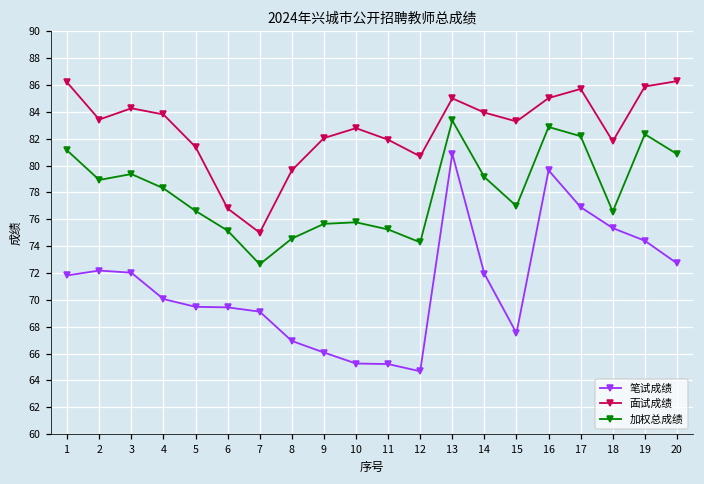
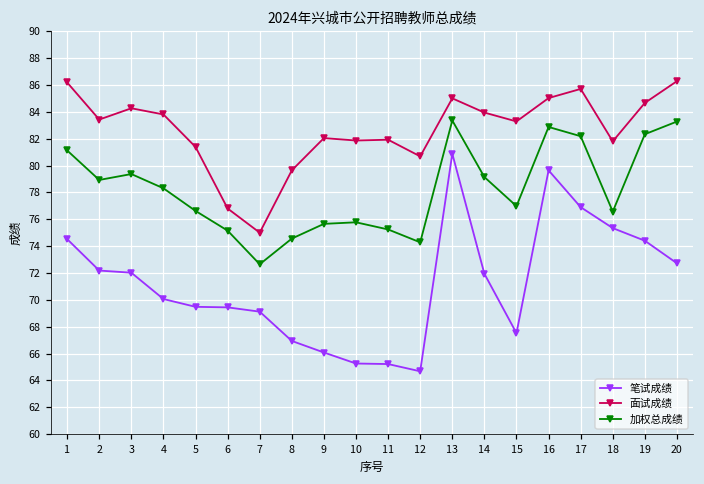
笔试成绩, 1: 71.8 -> 74.5
面试成绩, 10: 82.8 -> 81.9
面试成绩, 19: 85.9 -> 84.7
加权总成绩, 20: 80.9 -> 83.3
